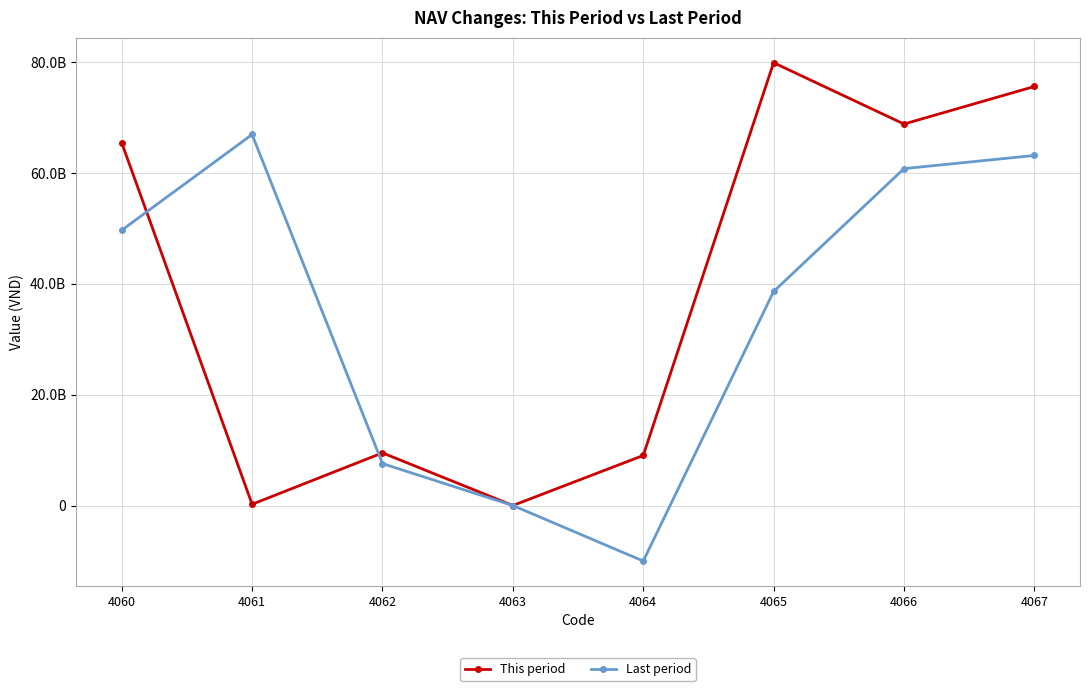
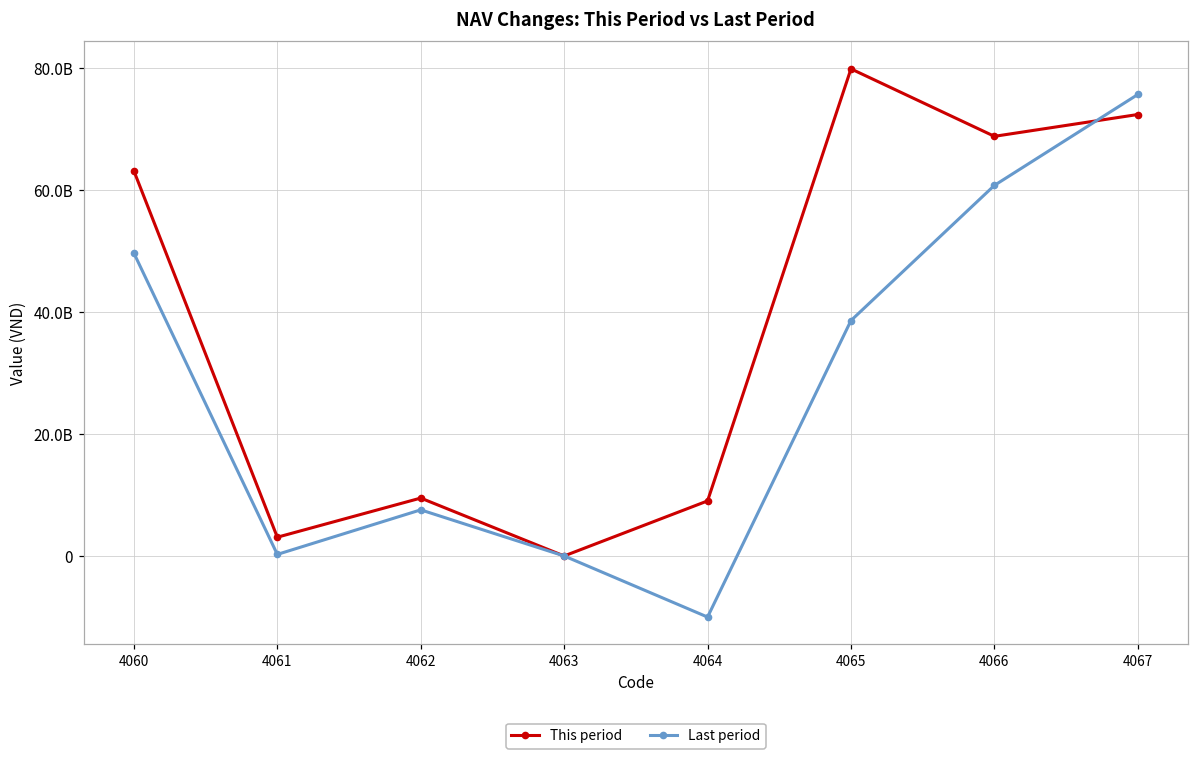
This period, 4060: 65000000000 -> 63000000000
This period, 4061: 0 -> 3000000000
Last period, 4061: 67000000000 -> 0
This period, 4067: 76000000000 -> 72000000000
Last period, 4067: 63000000000 -> 76000000000
